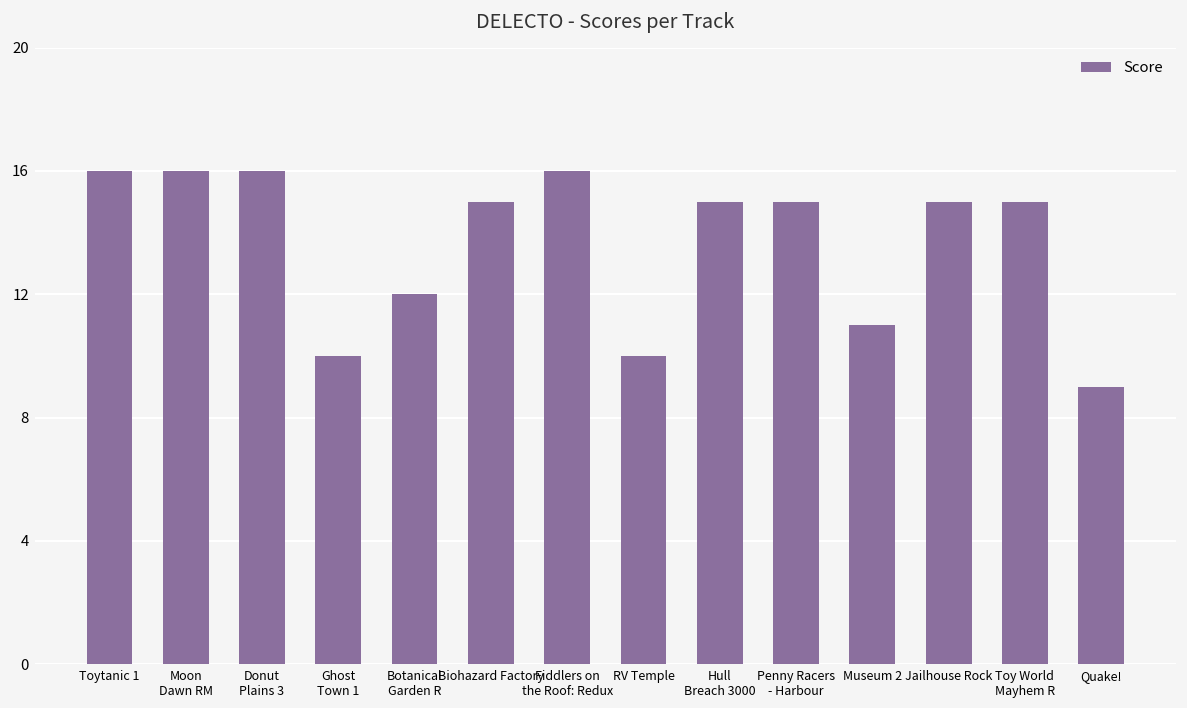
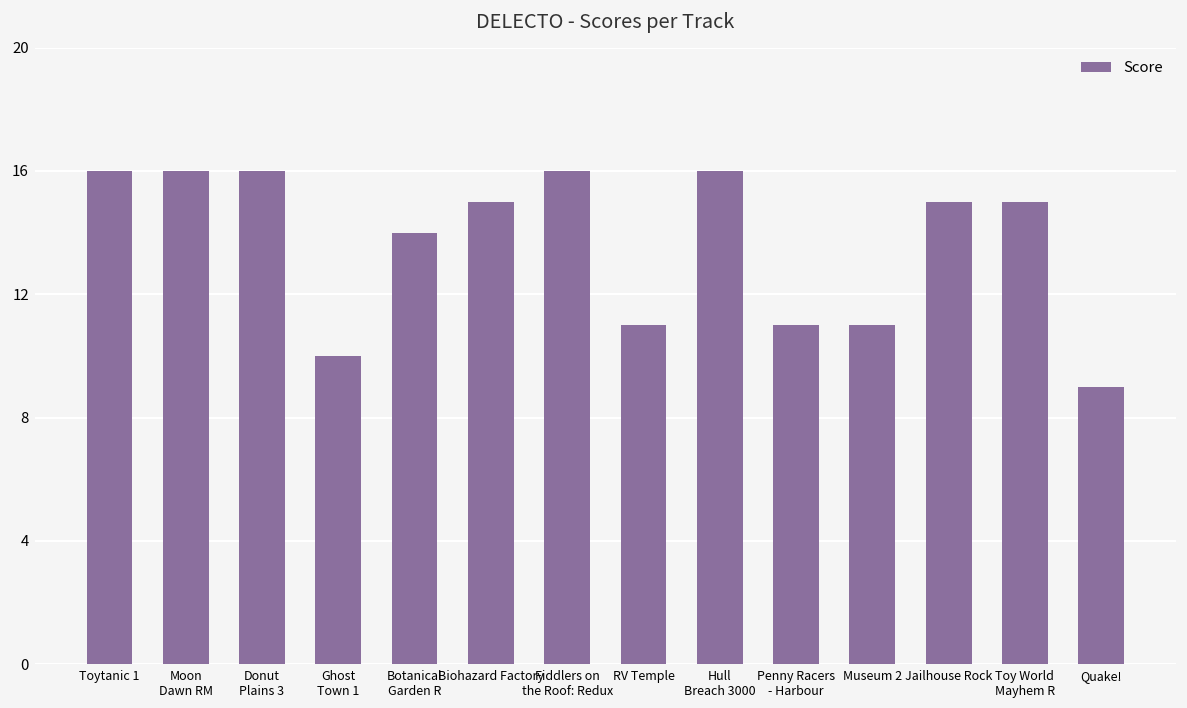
Botanical Garden R: 12 -> 14
RV Temple: 10 -> 11
Hull Breach 3000: 15 -> 16
Penny Racers - Harbour: 15 -> 11
